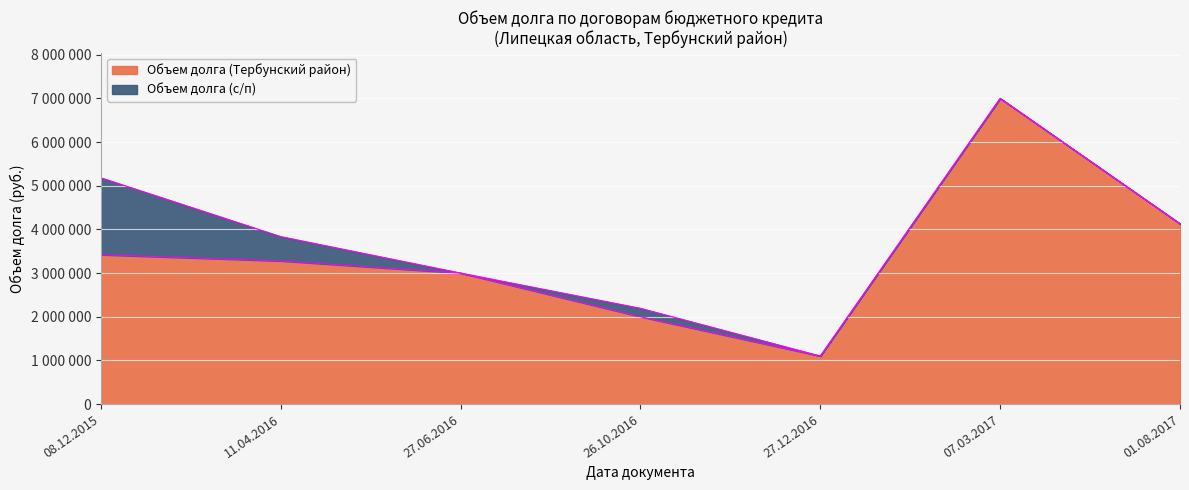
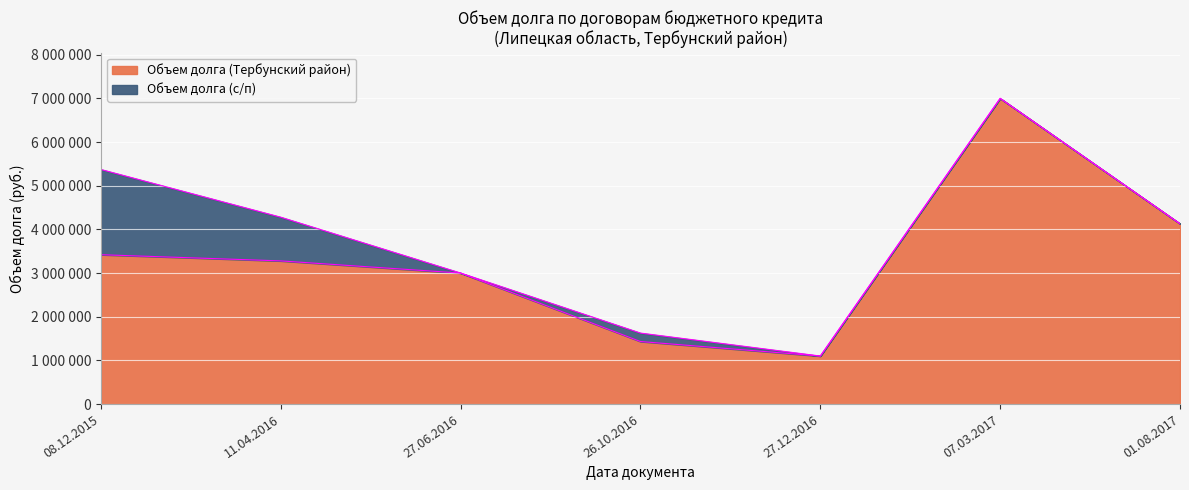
Объем долга (с/п), 08.12.2015: 1800000 -> 2000000
Объем долга (с/п), 11.04.2016: 600000 -> 1000000
Объем долга (Тербунский район), 26.10.2016: 2000000 -> 1400000
